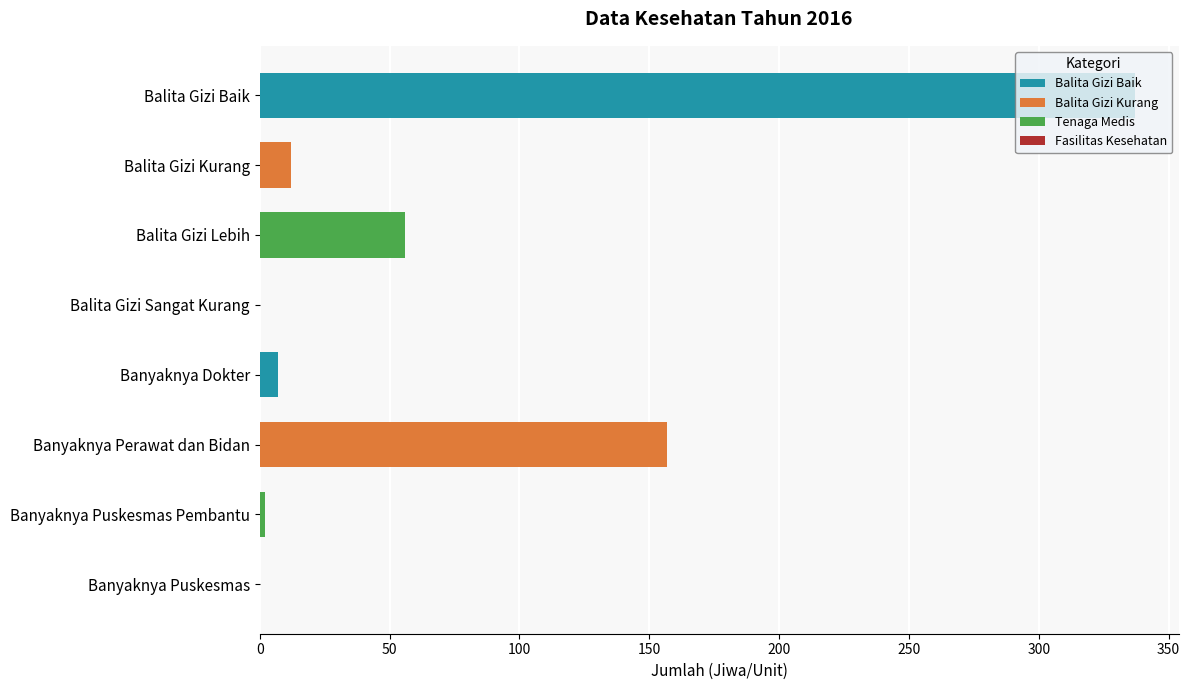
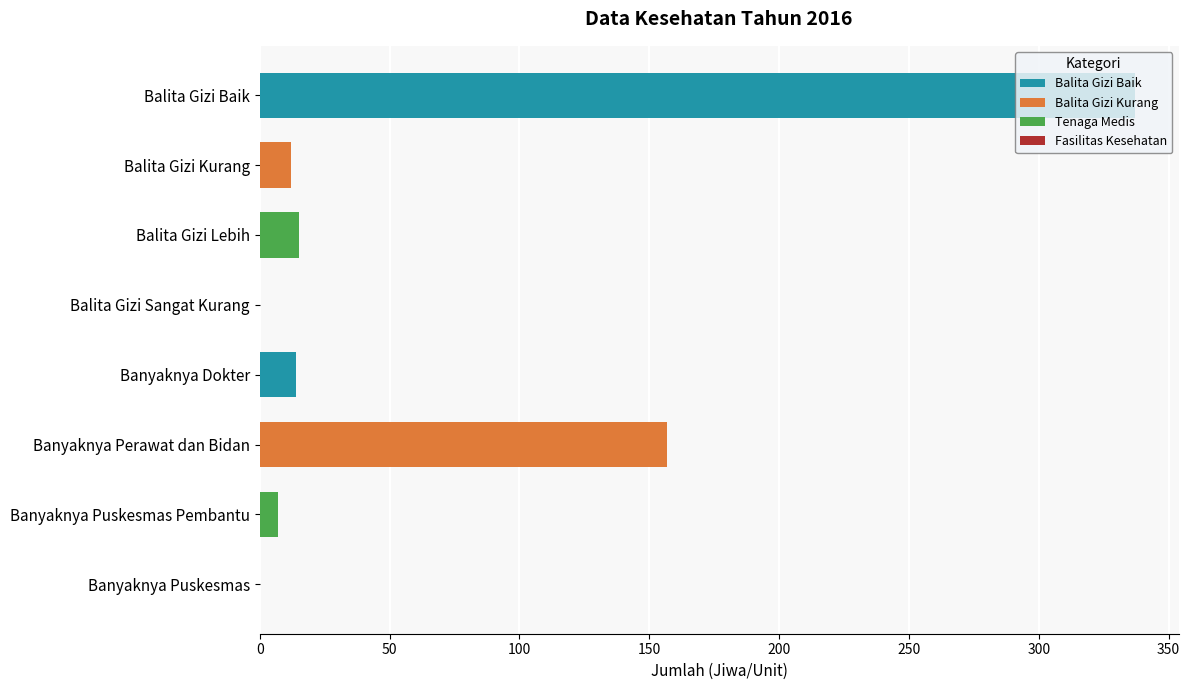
Balita Gizi Lebih: 56 -> 15
Banyaknya Dokter: 7 -> 14
Banyaknya Puskesmas Pembantu: 2 -> 7
